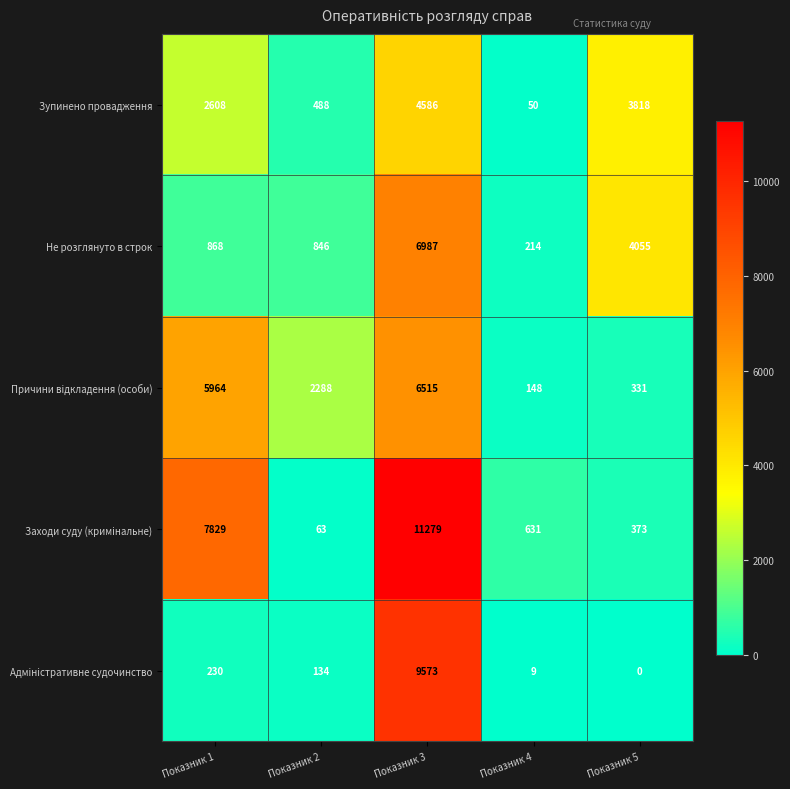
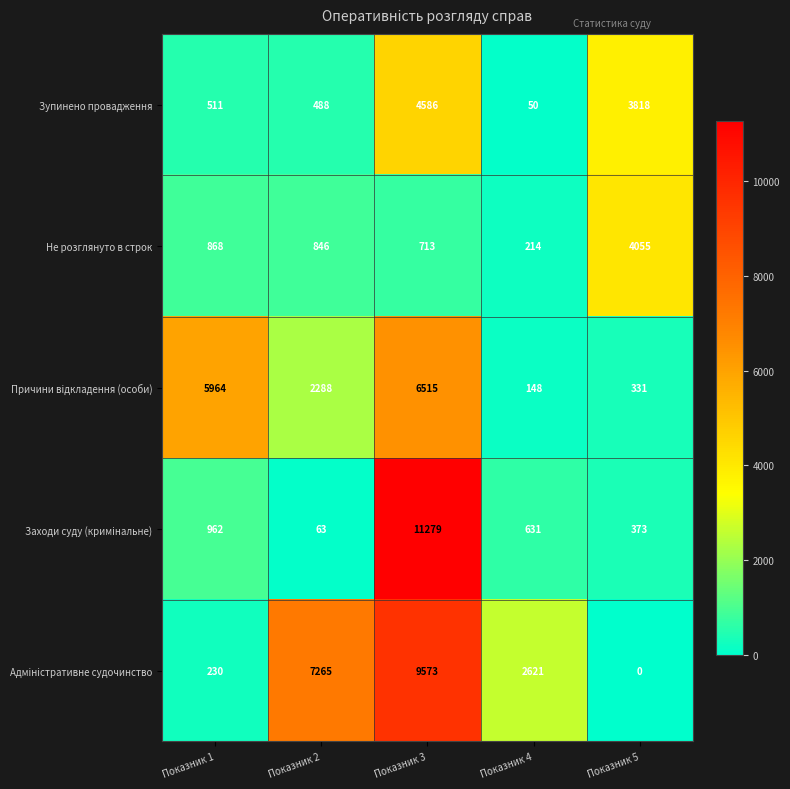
Зупинено провадження, Показник 1: 2608 -> 511
Не розглянуто в строк, Показник 3: 6987 -> 713
Заходи суду (кримінальне), Показник 1: 7829 -> 962
Адміністративне судочинство, Показник 2: 134 -> 7265
Адміністративне судочинство, Показник 4: 9 -> 2621
